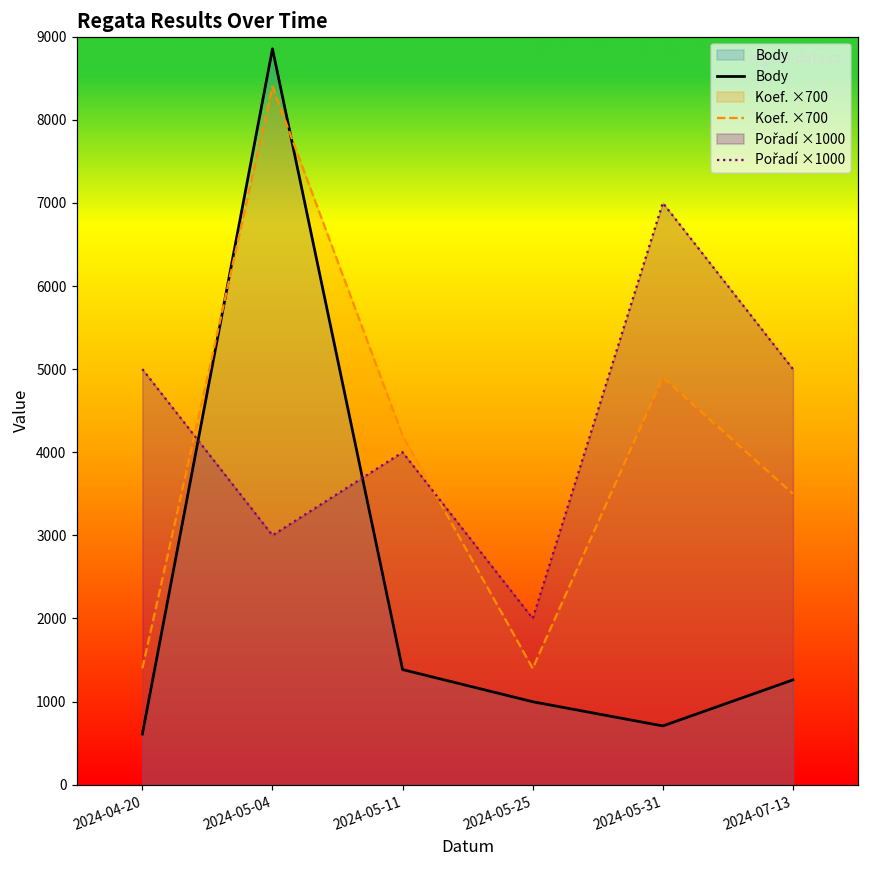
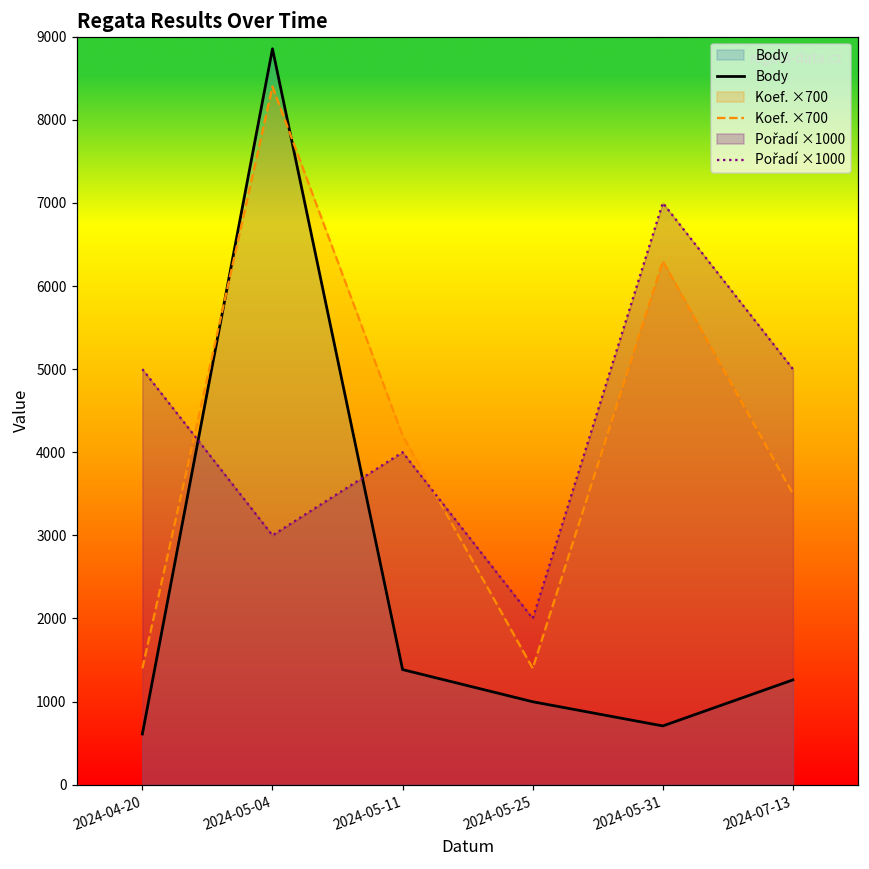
Koef. ×700, 2024-05-31: 4900 -> 6300
